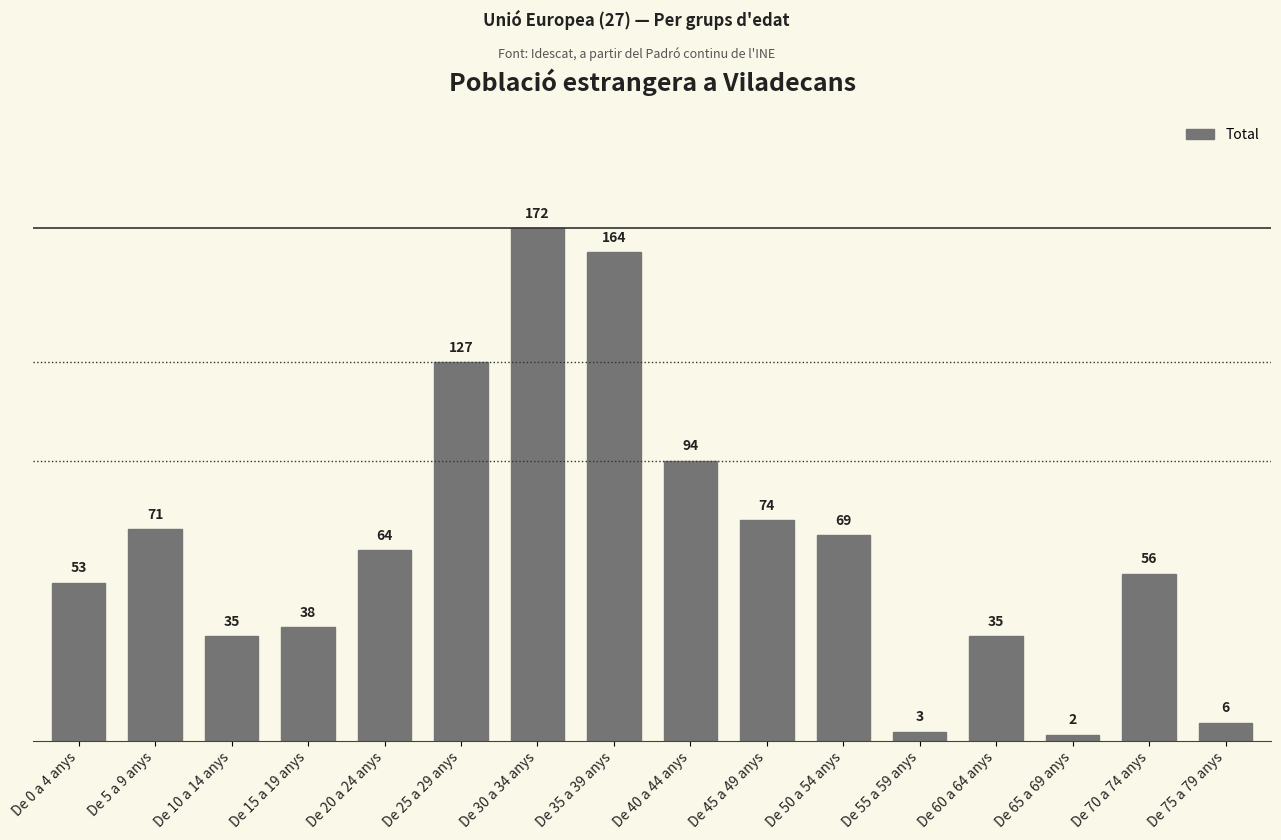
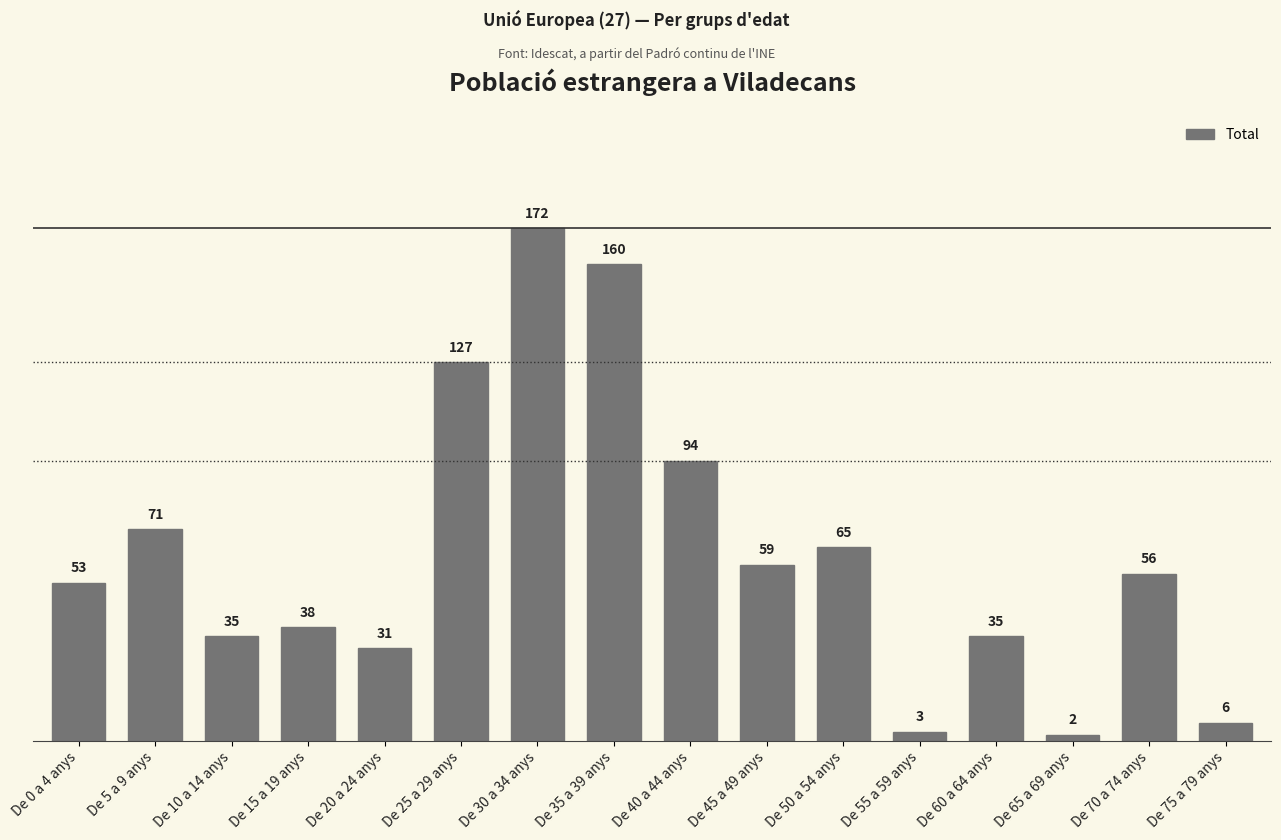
De 20 a 24 anys: 64 -> 31
De 35 a 39 anys: 164 -> 160
De 45 a 49 anys: 74 -> 59
De 50 a 54 anys: 69 -> 65
